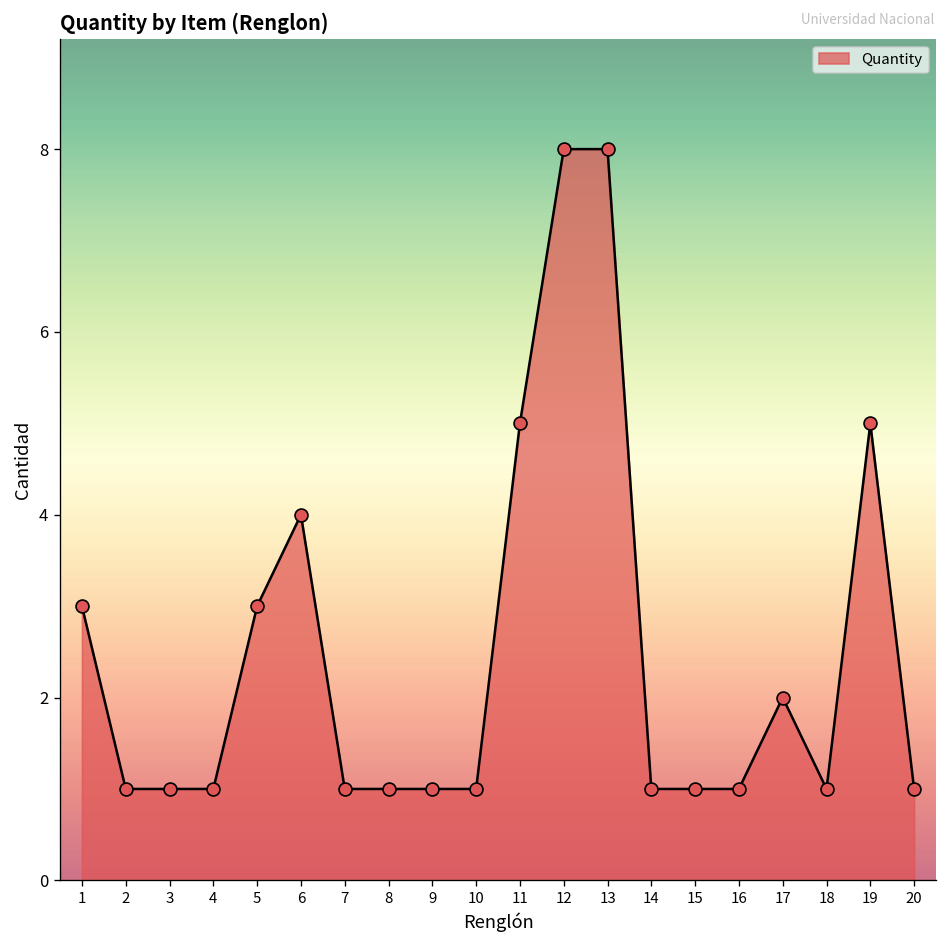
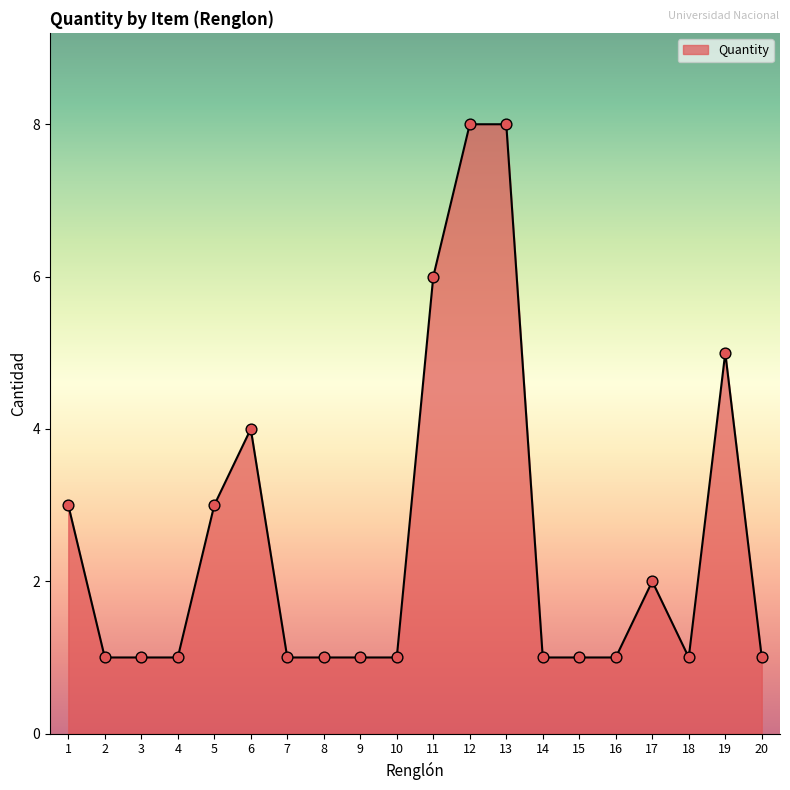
11: 5 -> 6
